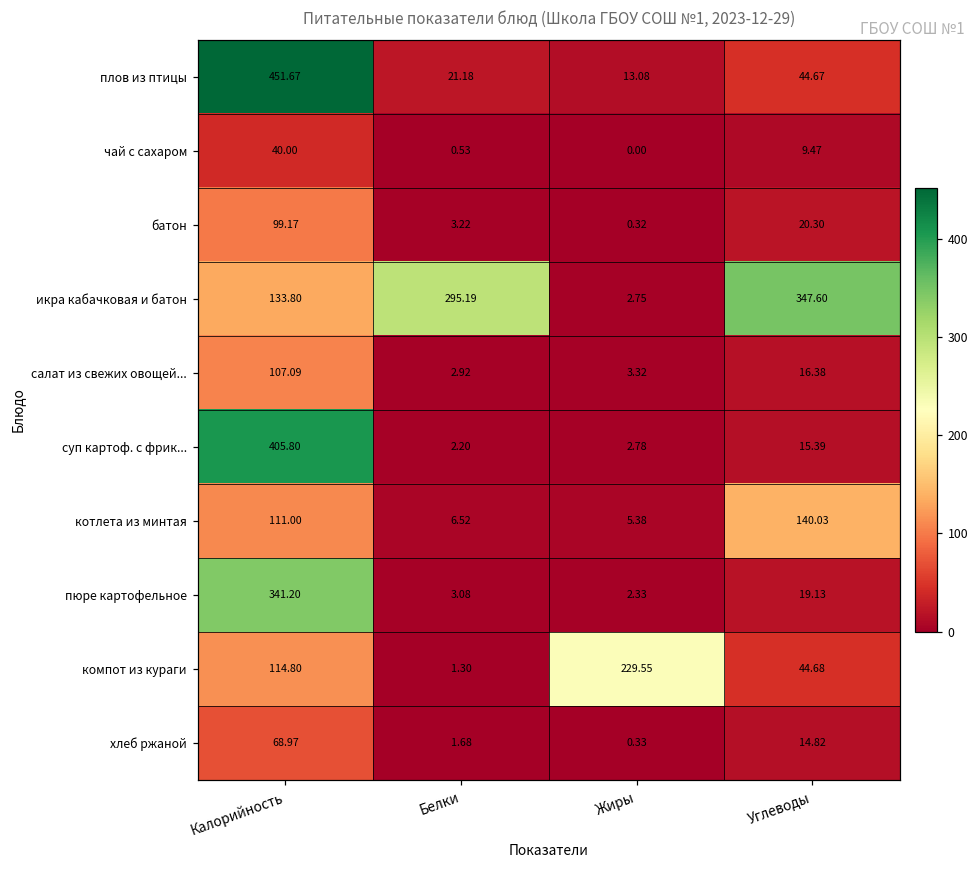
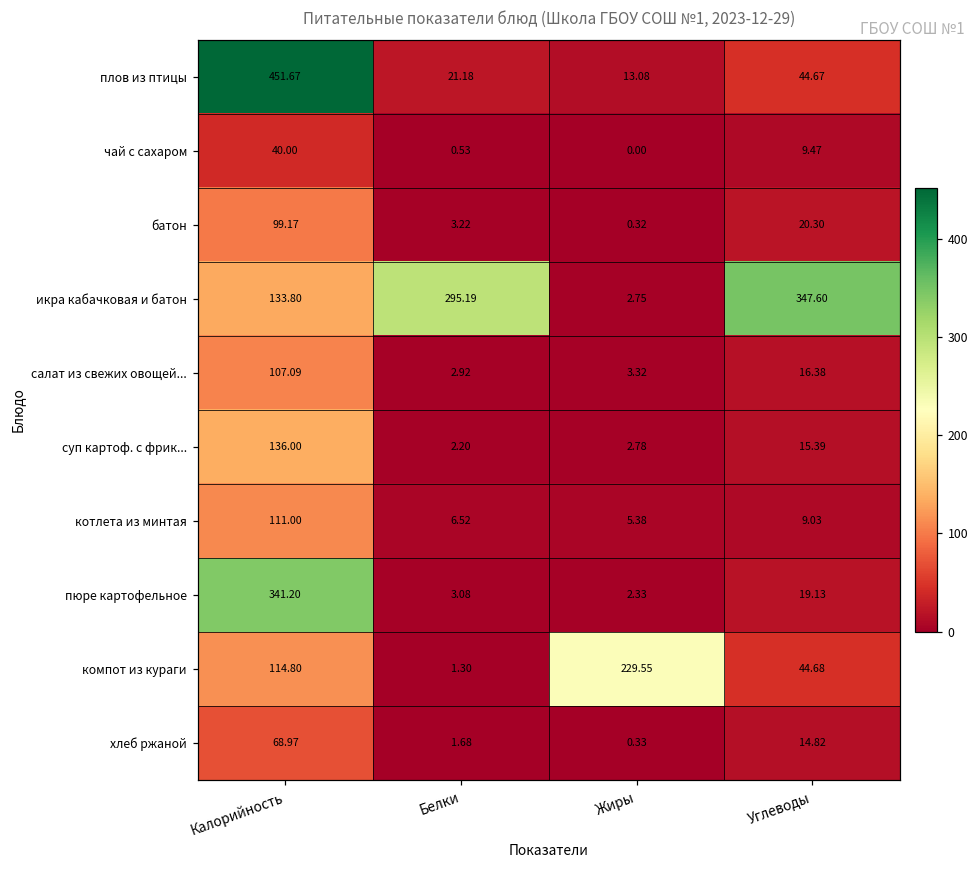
суп картоф. с фрик..., Калорийность: 405.80 -> 136.00
котлета из минтая, Углеводы: 140.03 -> 9.03
